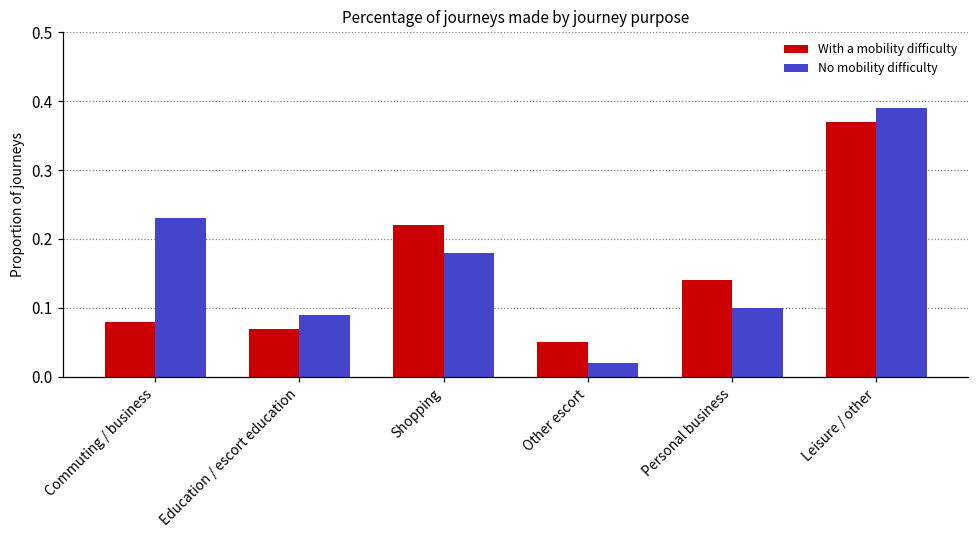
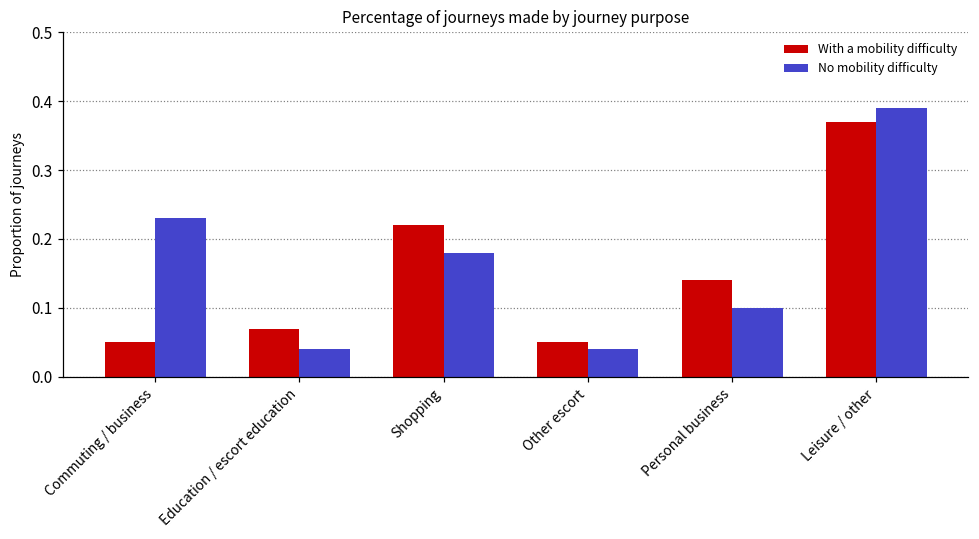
With a mobility difficulty, Commuting / business: 0.08 -> 0.05
No mobility difficulty, Education / escort education: 0.09 -> 0.04
No mobility difficulty, Other escort: 0.02 -> 0.04
